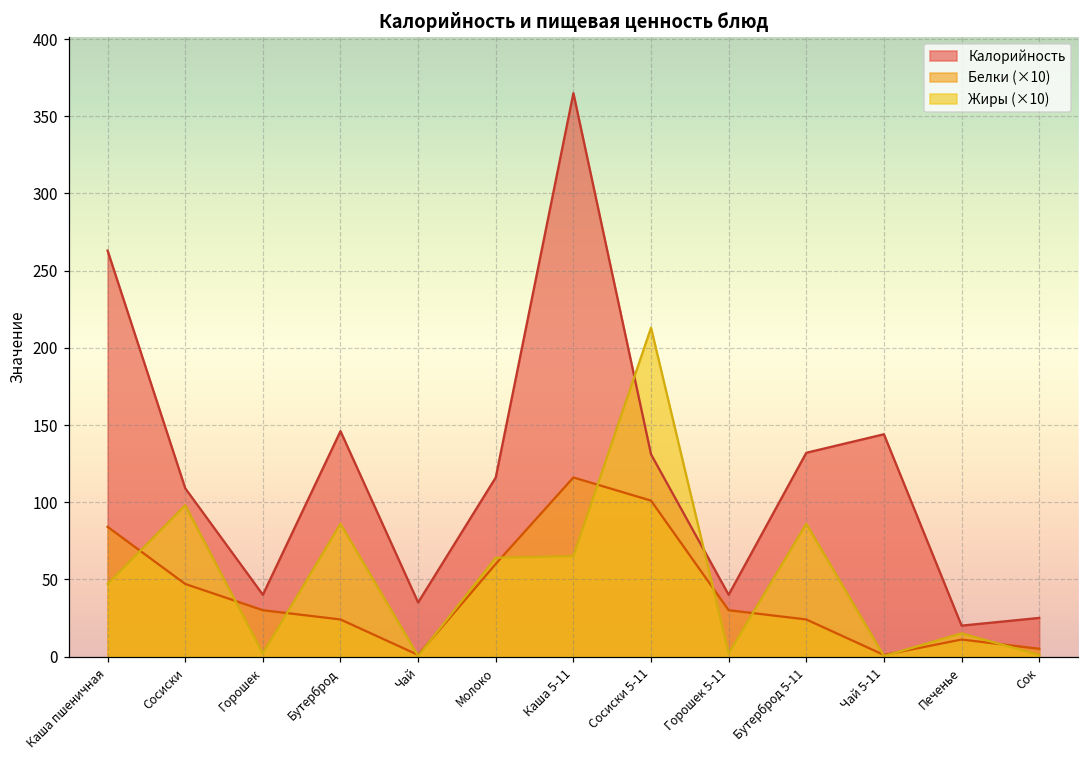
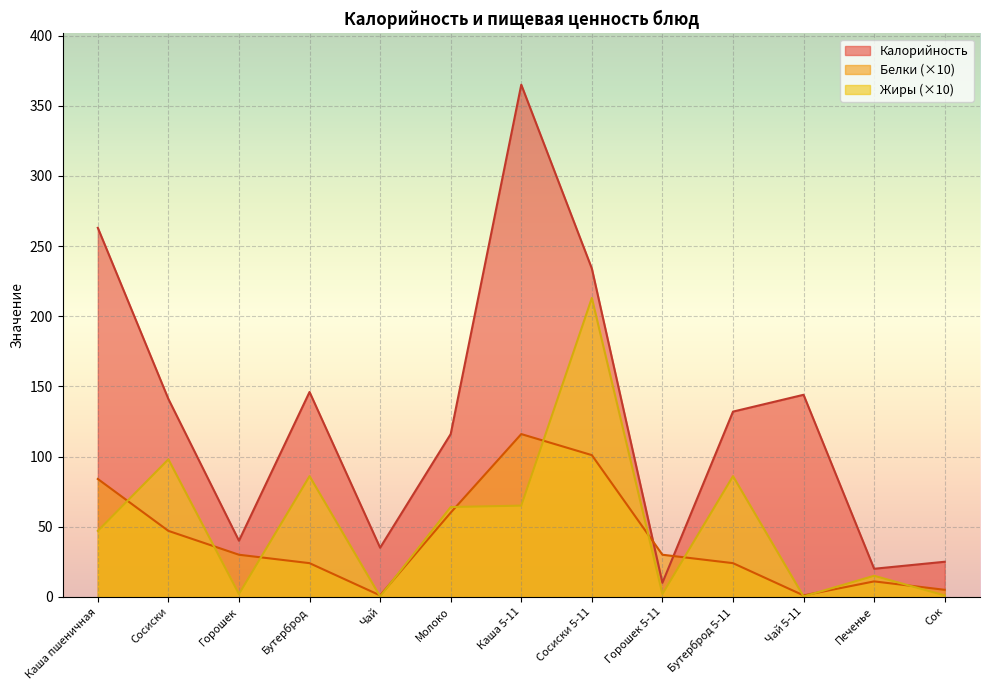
Калорийность, Сосиски: 109 -> 141
Калорийность, Сосиски 5-11: 131 -> 234
Калорийность, Горошек 5-11: 40 -> 10
